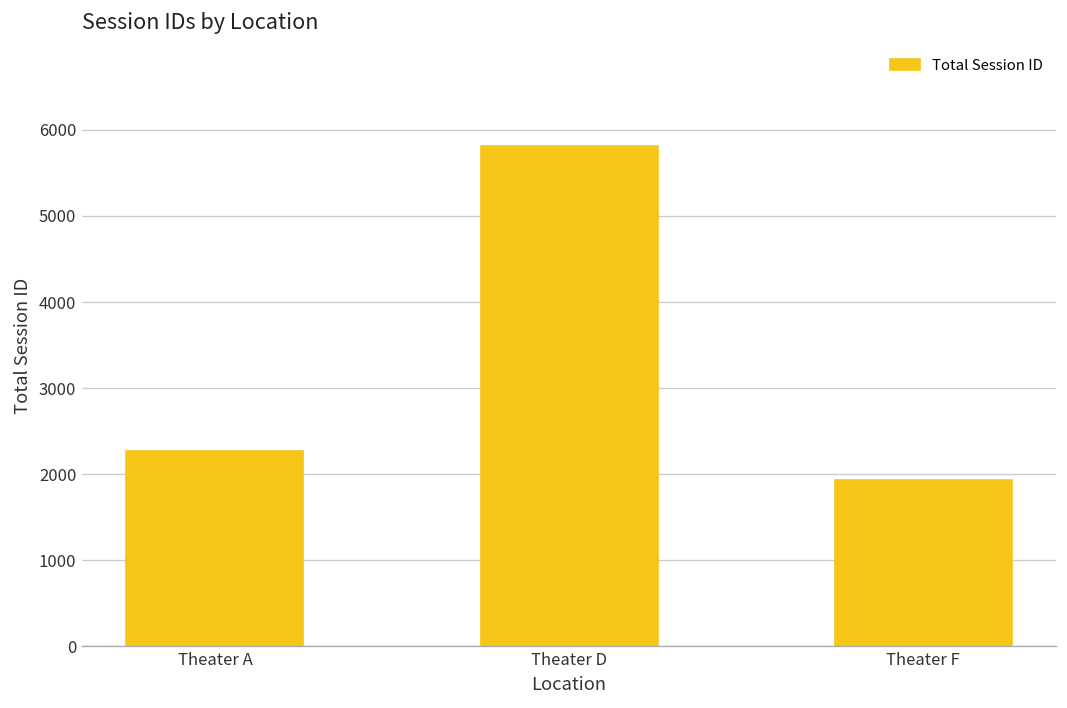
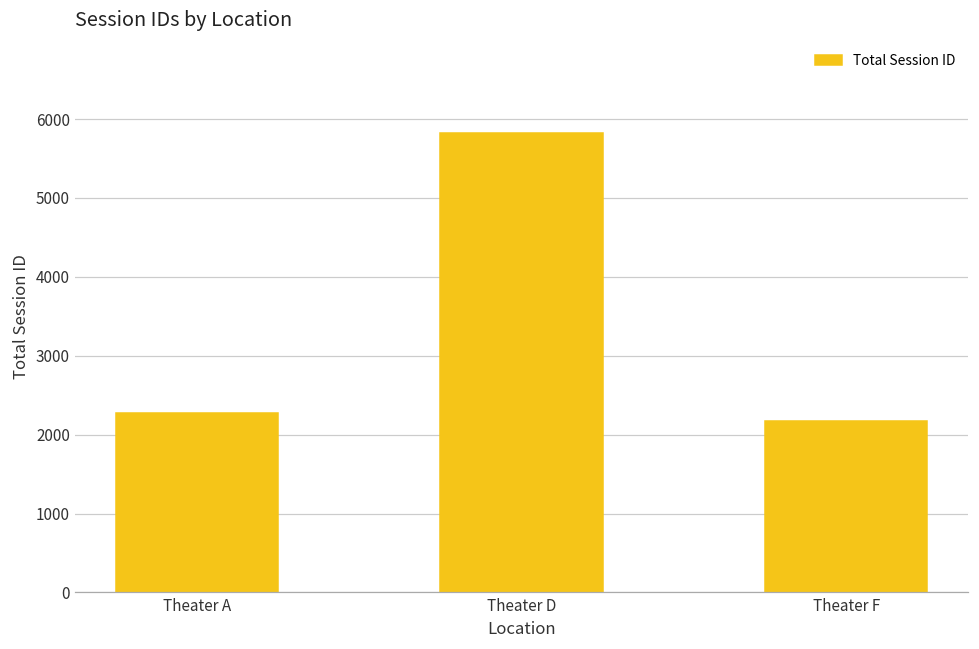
Theater F: 1900 -> 2200
